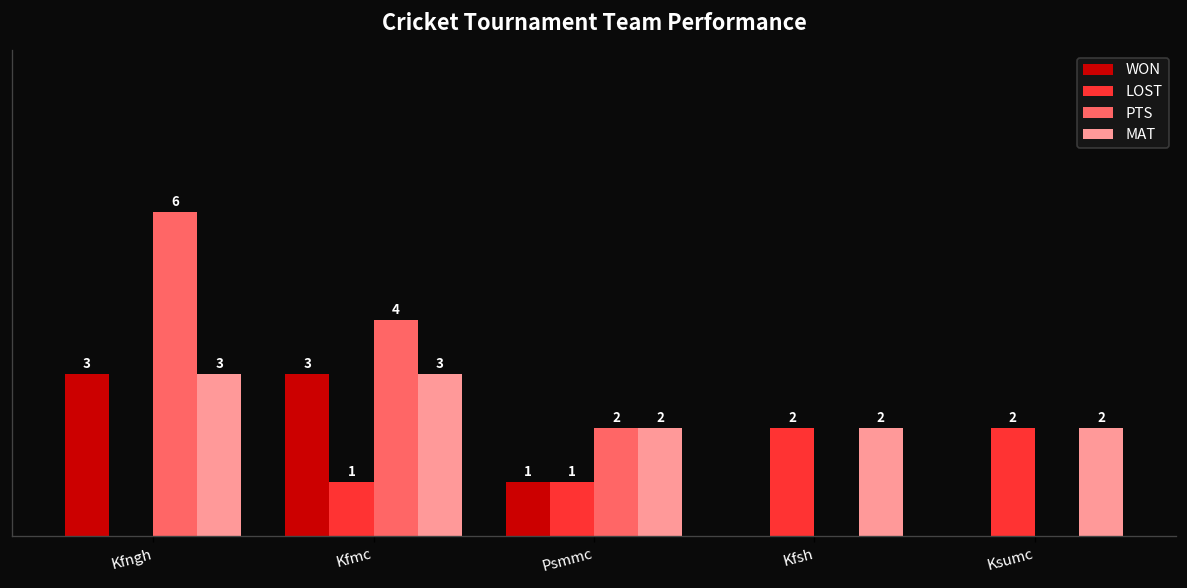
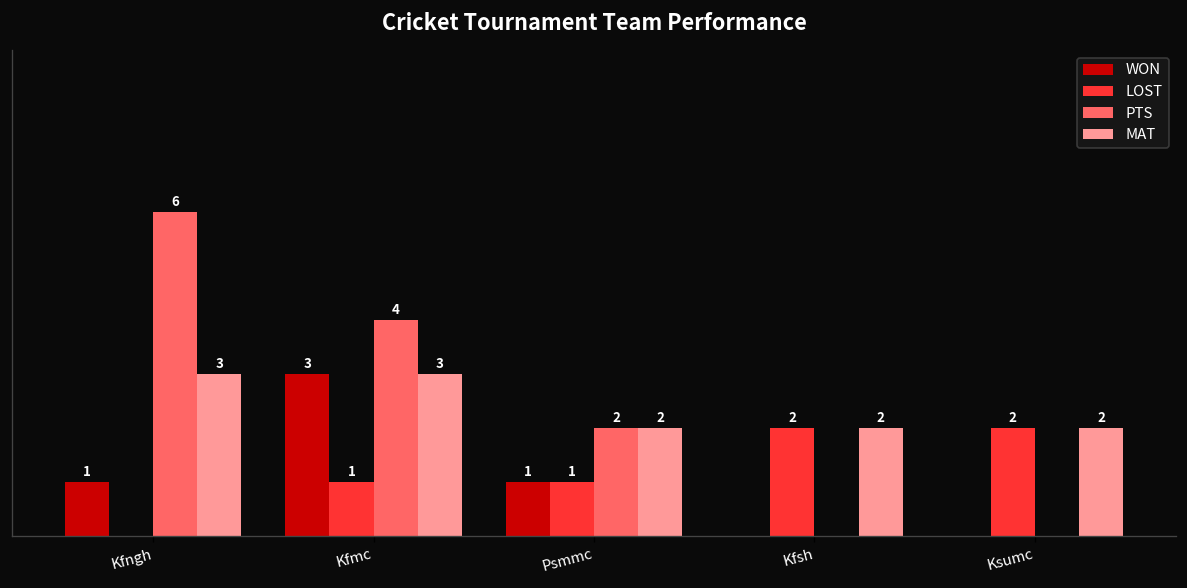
WON, Kfngh: 3 -> 1
